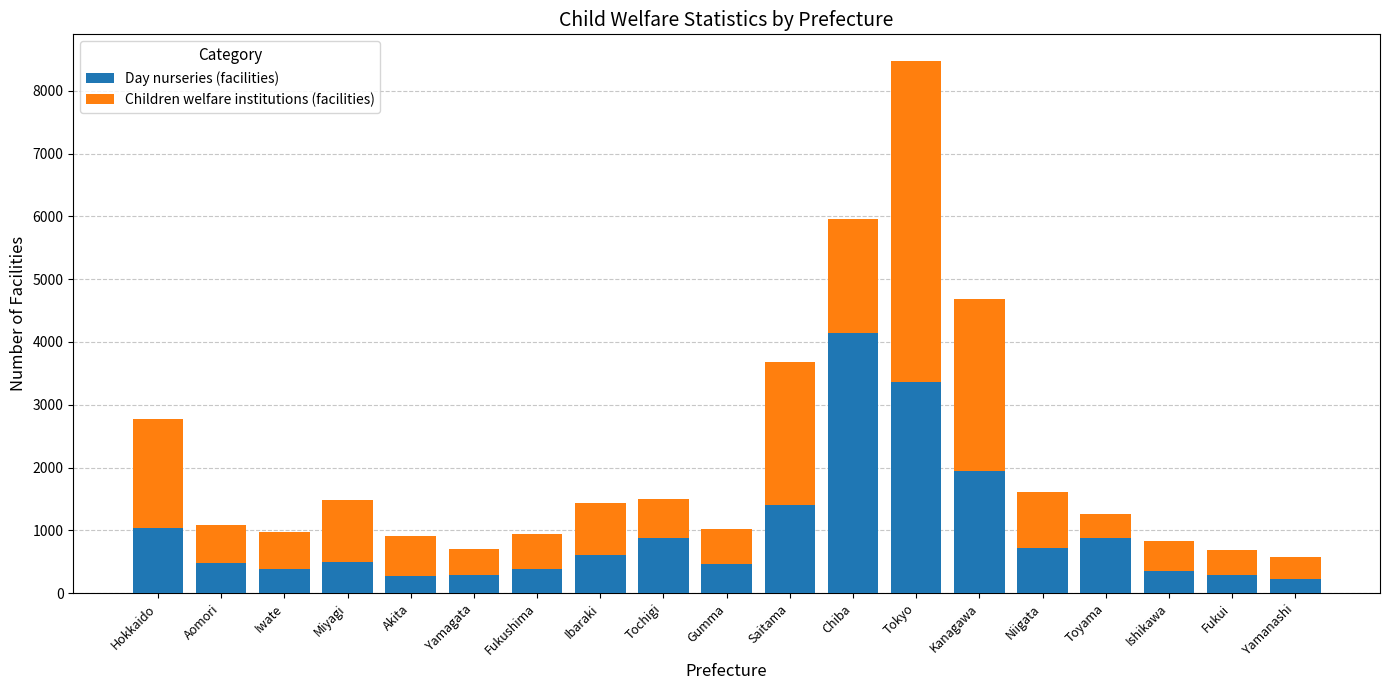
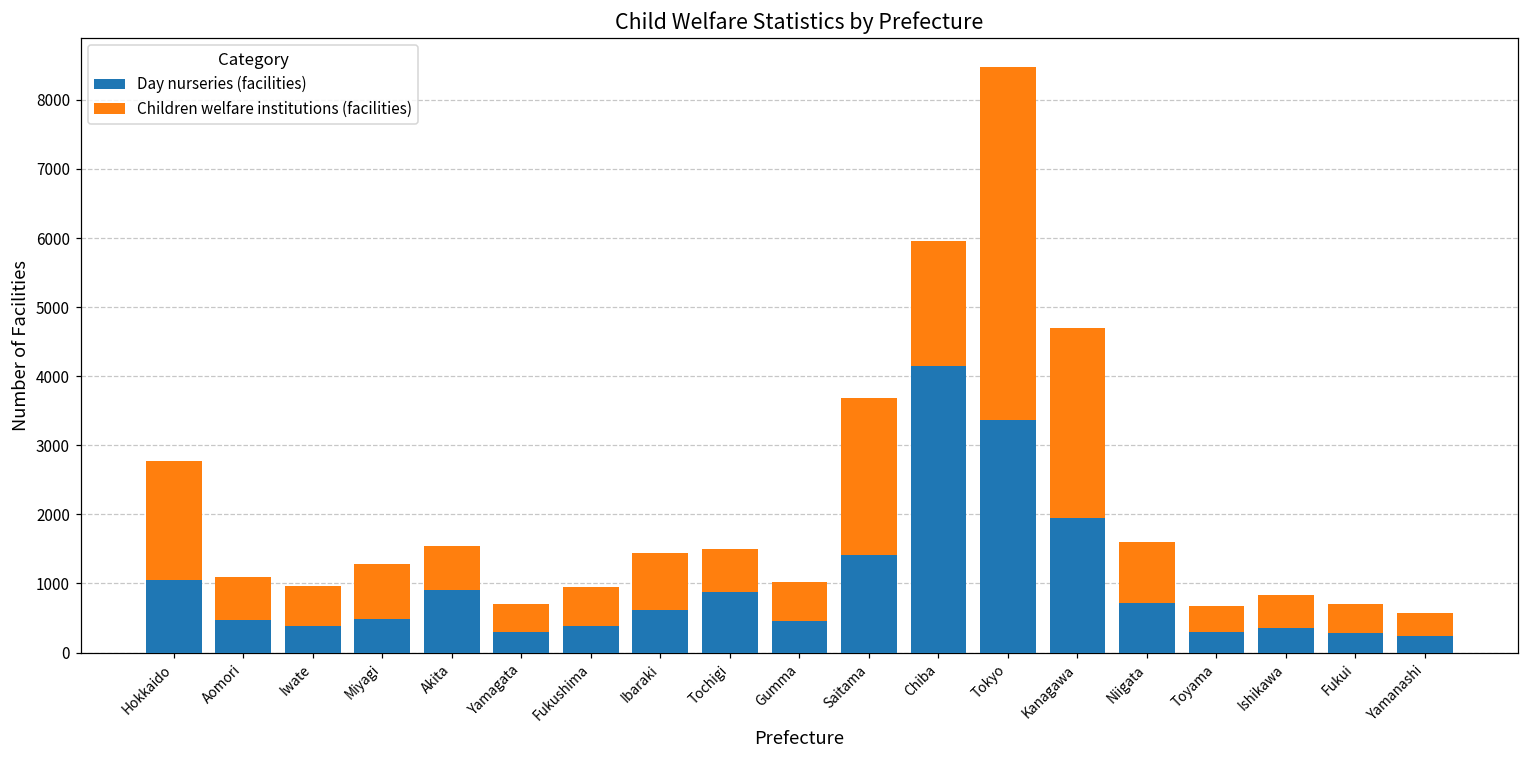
Children welfare institutions (facilities), Miyagi: 1000 -> 800
Day nurseries (facilities), Akita: 300 -> 900
Day nurseries (facilities), Toyama: 900 -> 300
